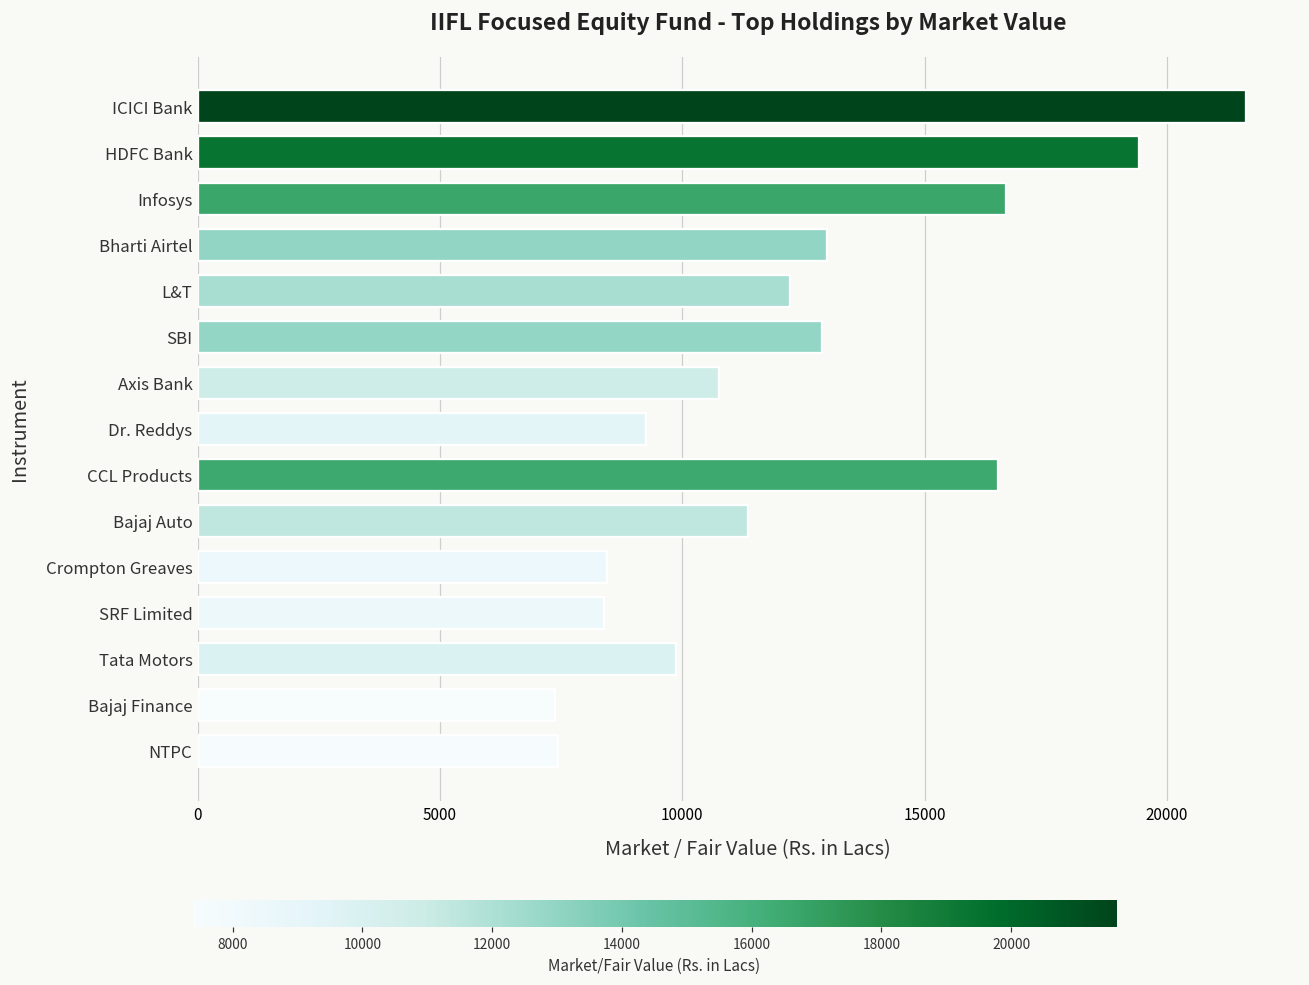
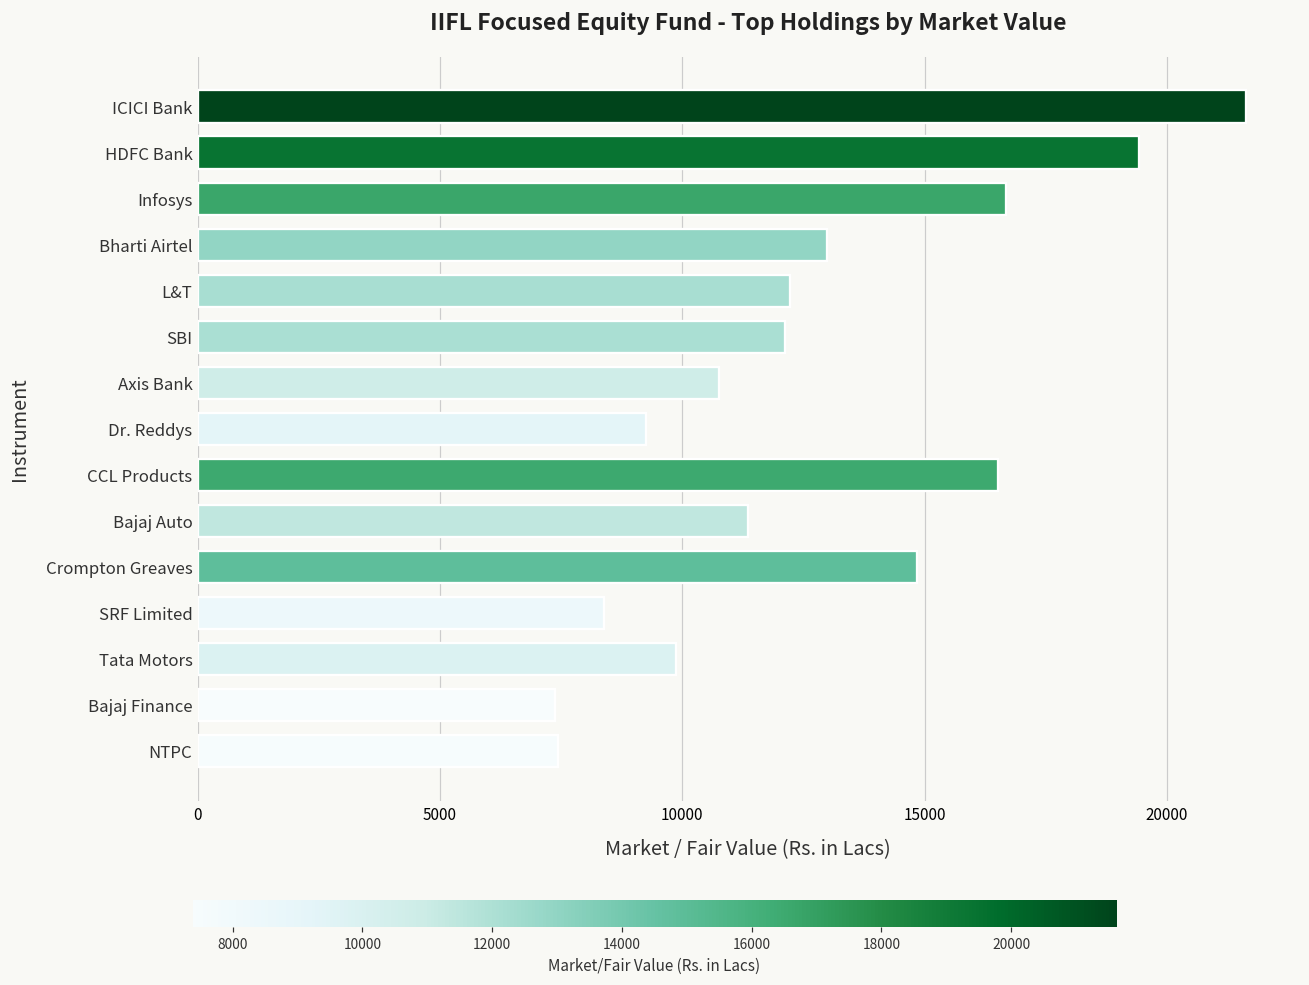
SBI: 12900 -> 12100
Crompton Greaves: 8400 -> 14800
